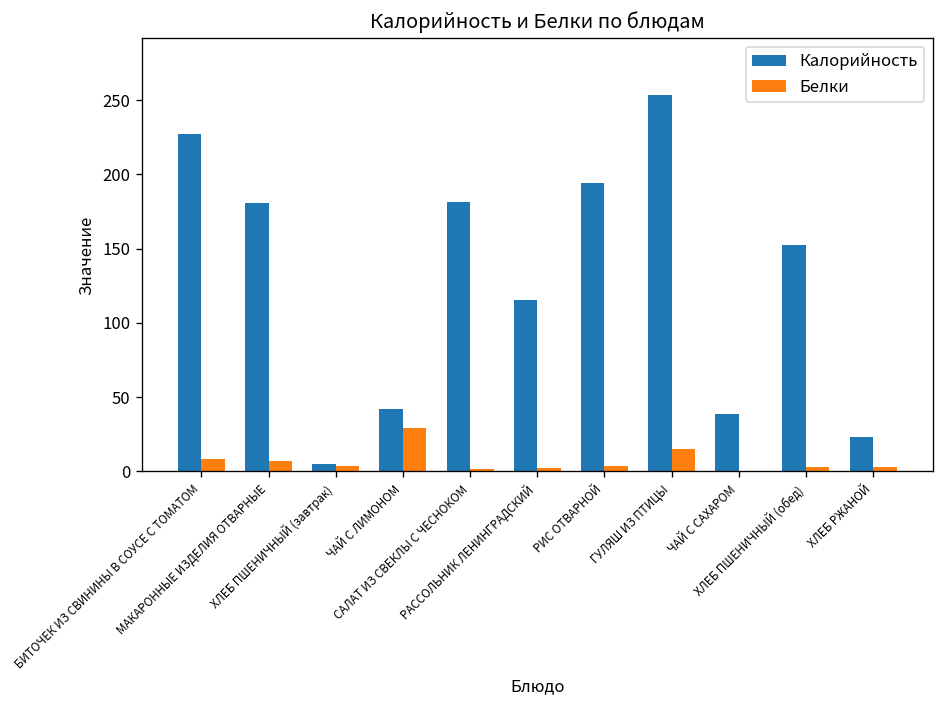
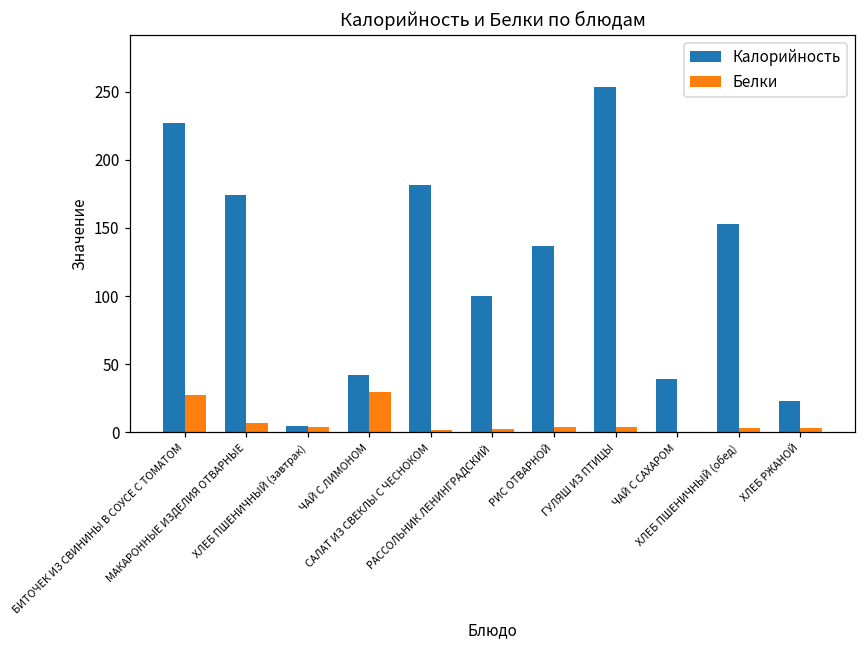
Белки, БИТОЧЕК ИЗ СВИНИНЫ В СОУСЕ С ТОМАТОМ: 9 -> 27
Калорийность, МАКАРОННЫЕ ИЗДЕЛИЯ ОТВАРНЫЕ: 181 -> 174
Калорийность, РАССОЛЬНИК ЛЕНИНГРАДСКИЙ: 116 -> 100
Калорийность, РИС ОТВАРНОЙ: 195 -> 137
Белки, ГУЛЯШ ИЗ ПТИЦЫ: 15 -> 4
